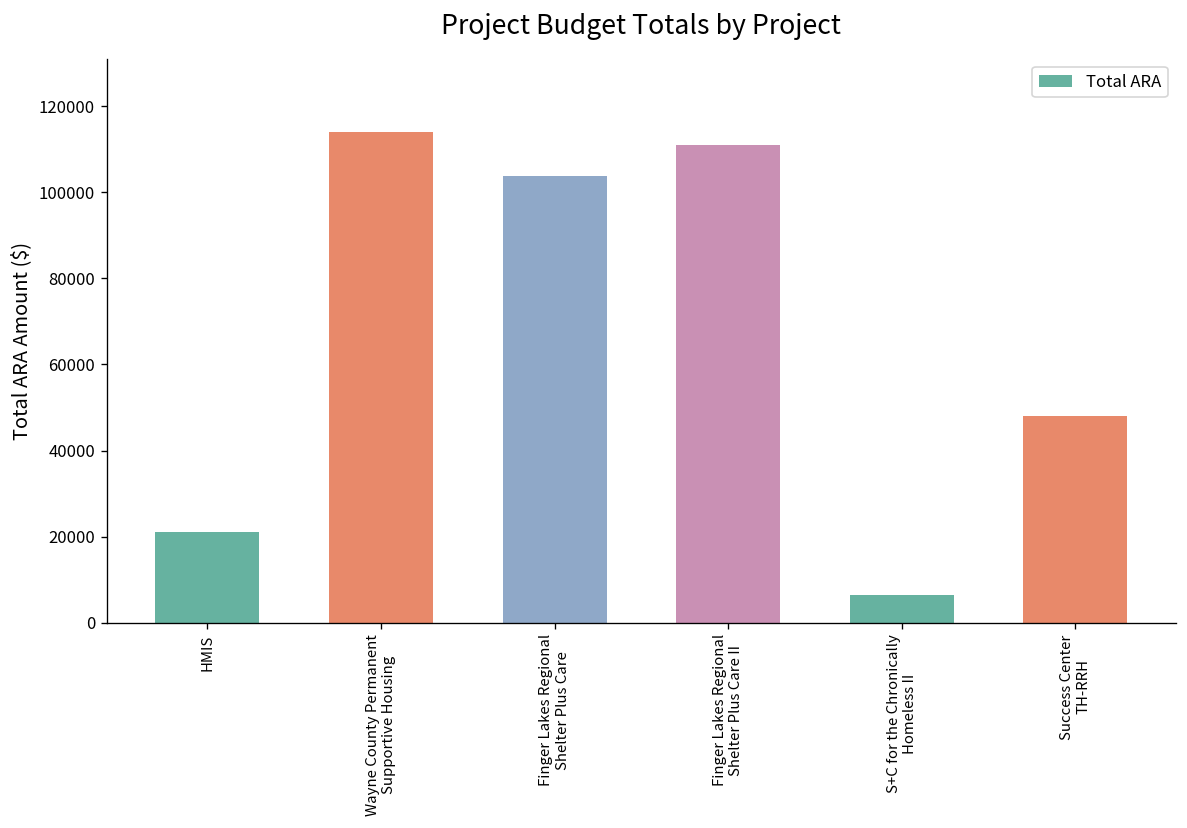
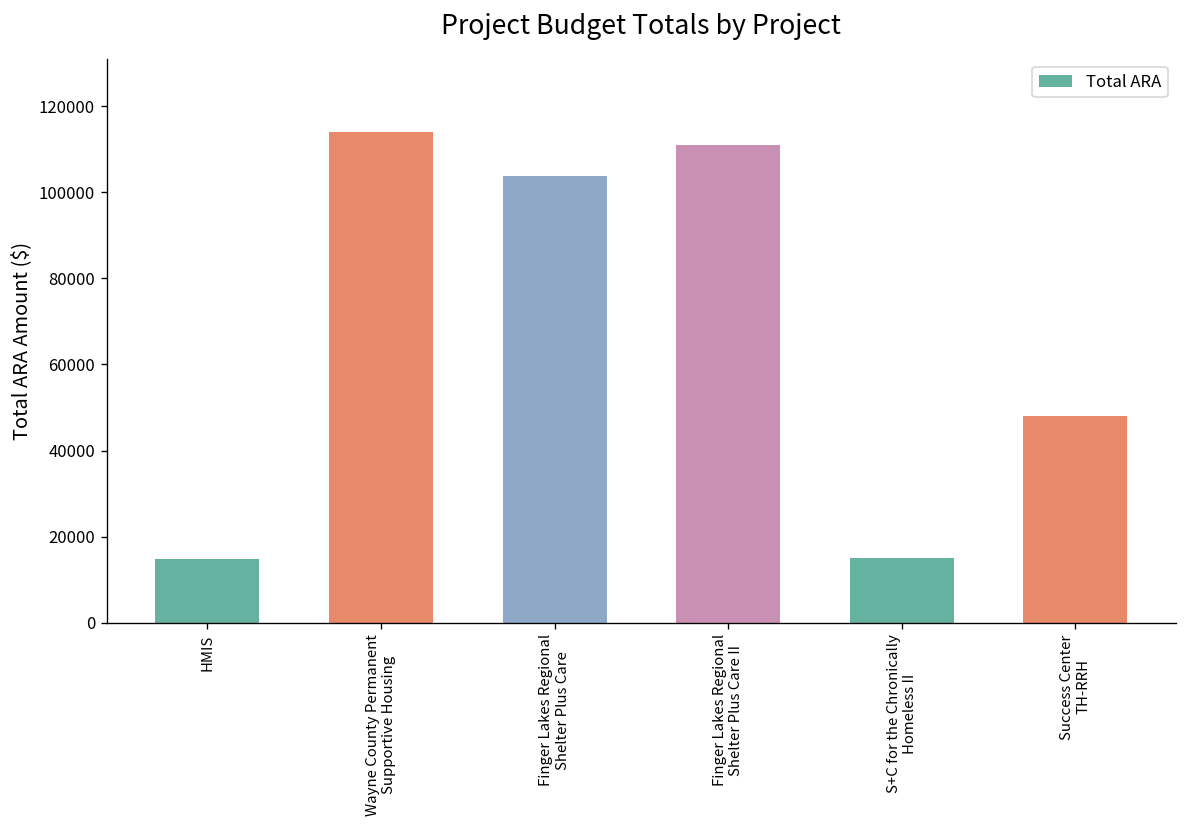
HMIS: 21000 -> 15000
S+C for the Chronically Homeless II: 7000 -> 15000
